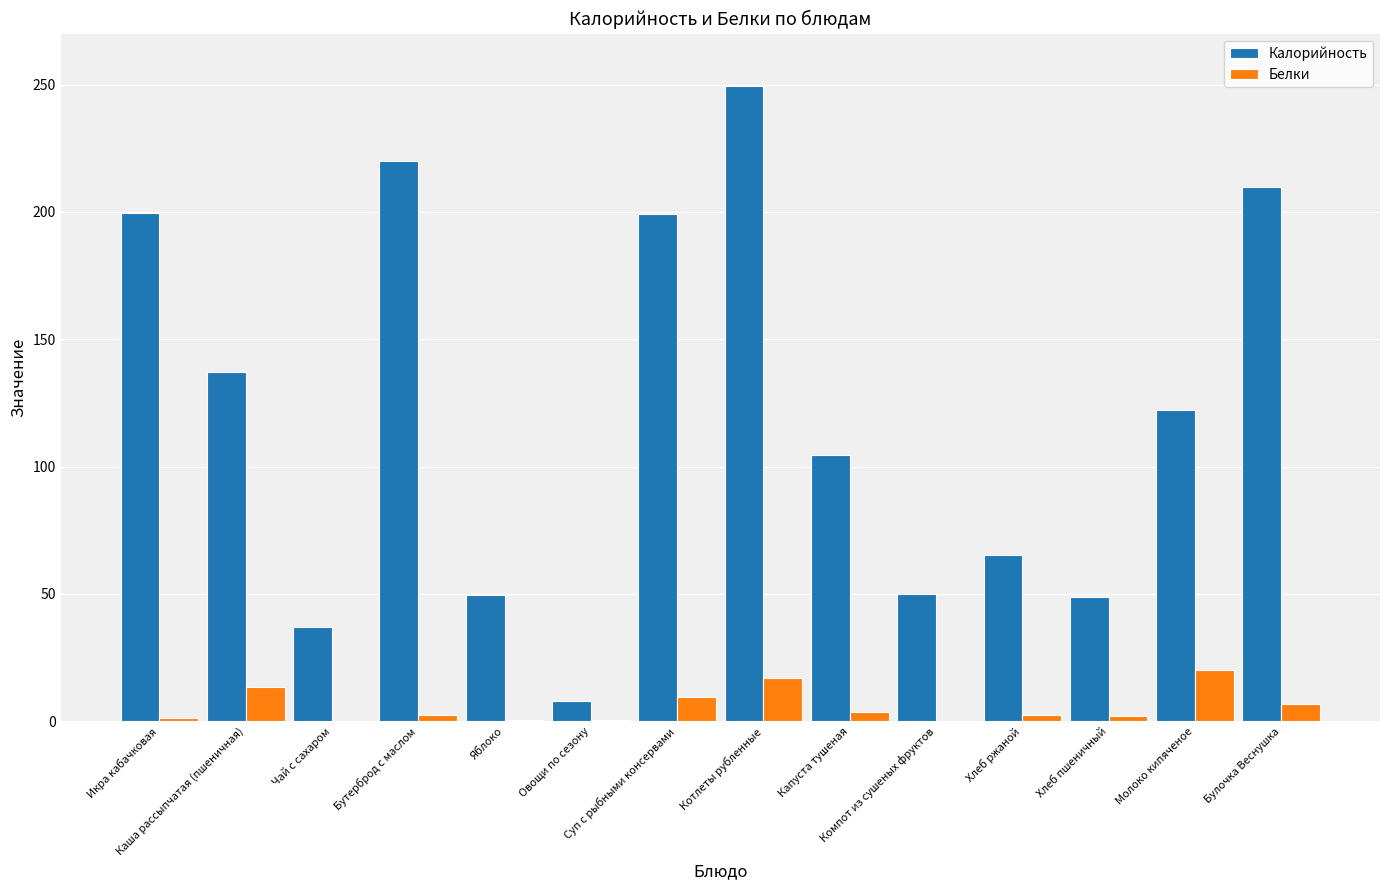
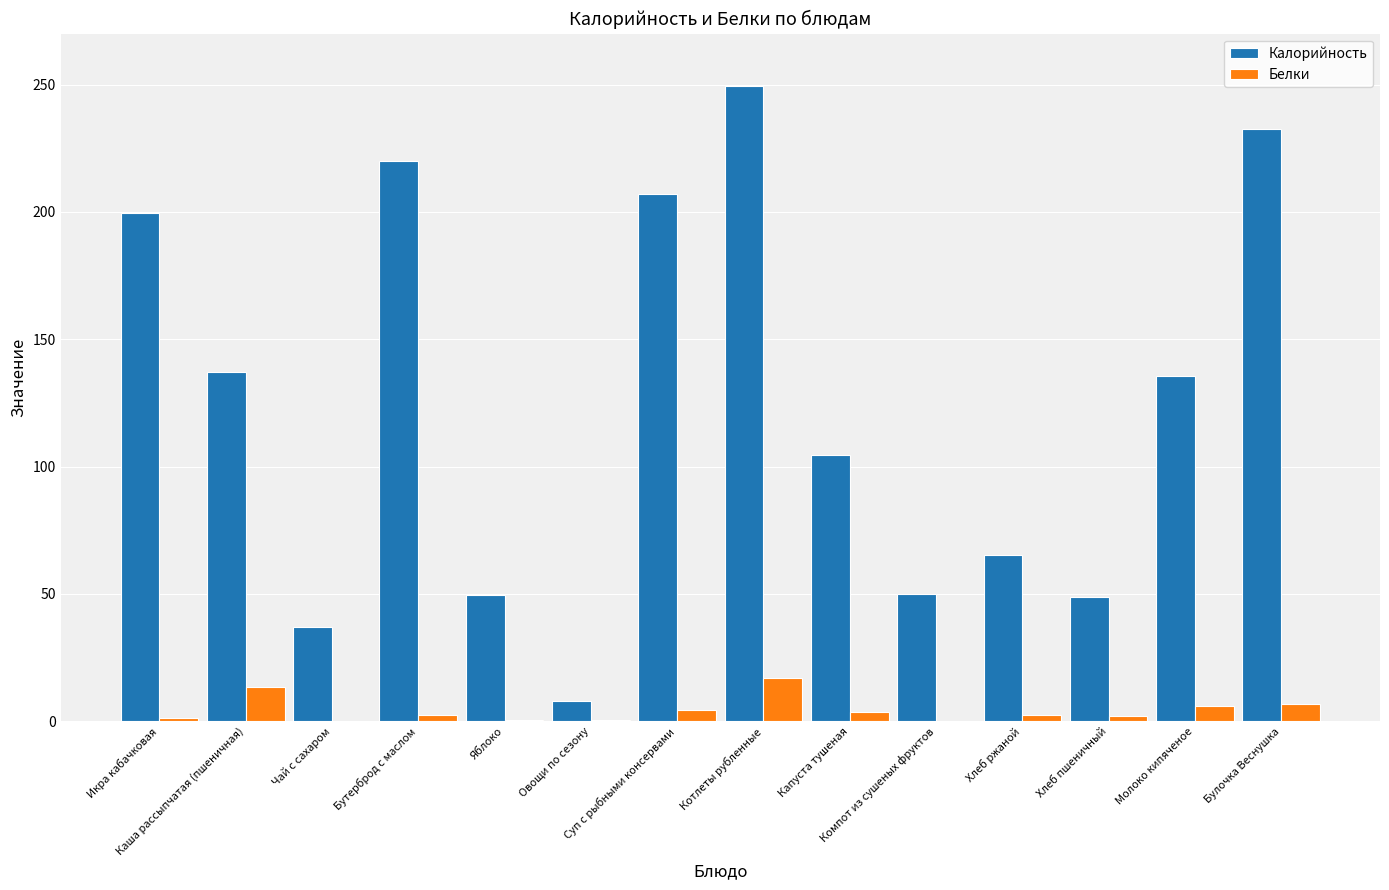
Калорийность, Суп с рыбными консервами: 199 -> 207
Белки, Суп с рыбными консервами: 9 -> 5
Калорийность, Молоко кипяченое: 122 -> 136
Белки, Молоко кипяченое: 20 -> 6
Калорийность, Булочка Веснушка: 210 -> 233
